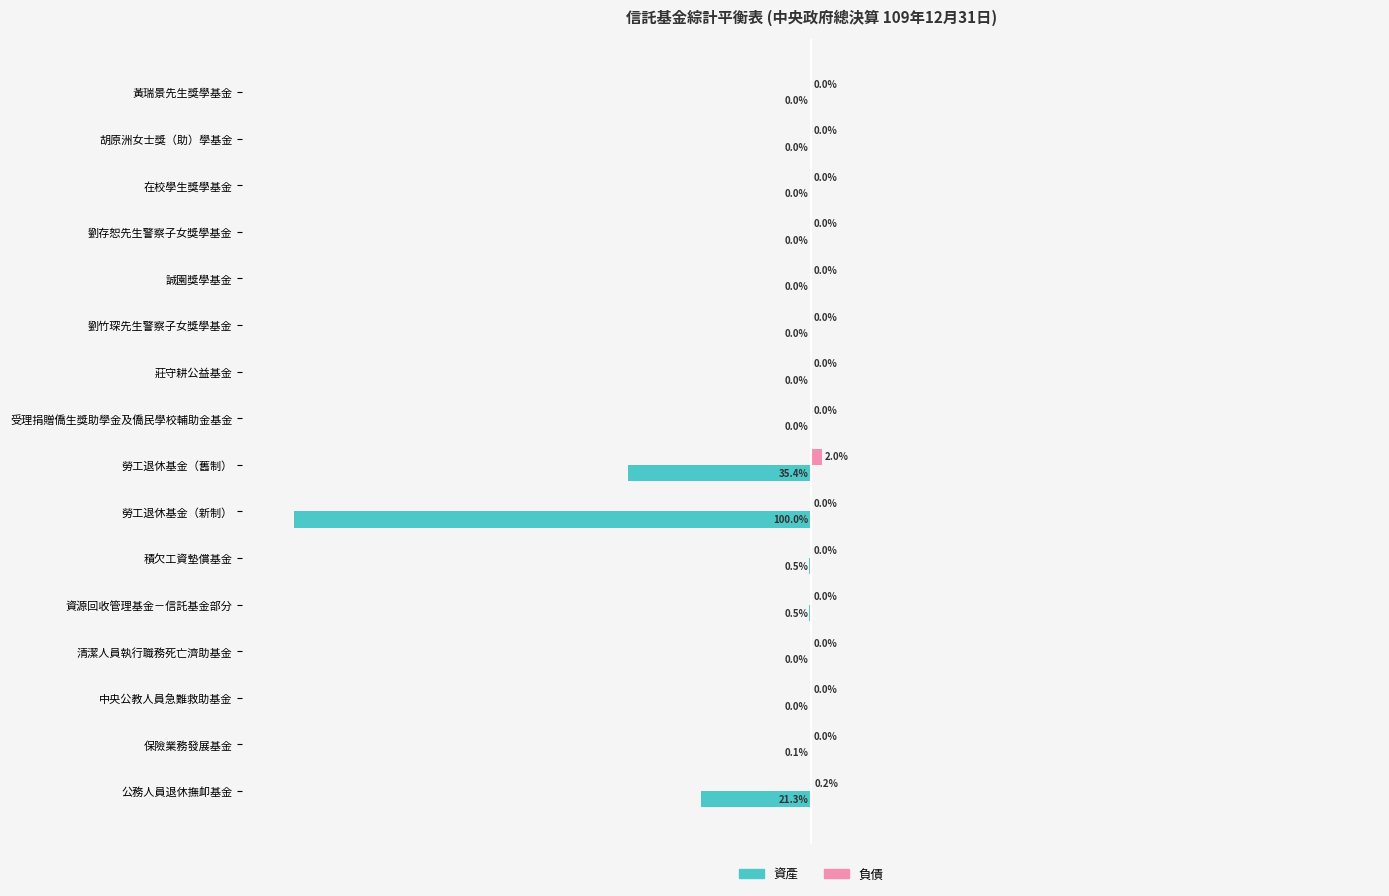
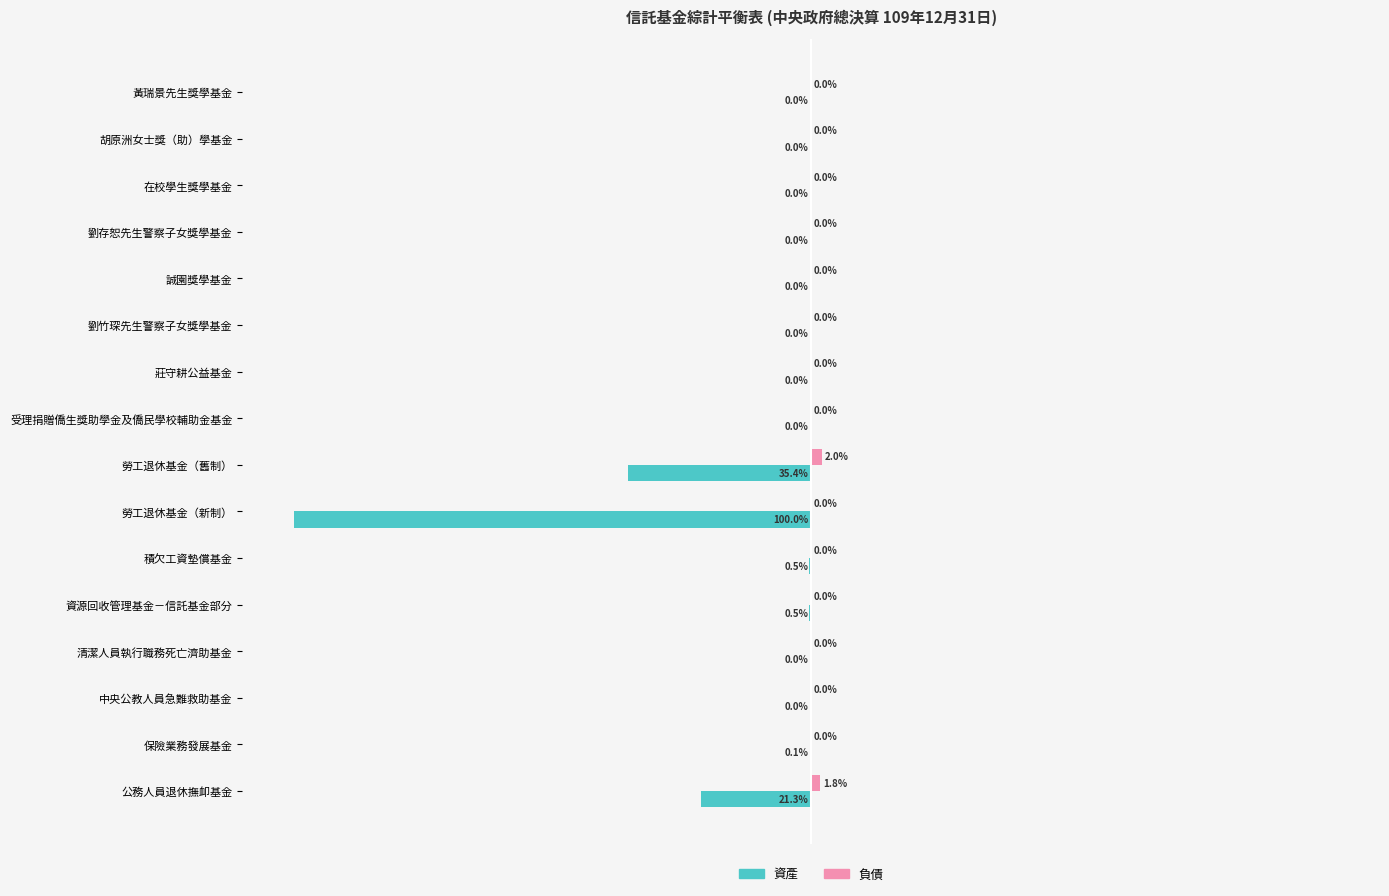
負債, 公務人員退休撫卹基金: 0.2% -> 1.8%
